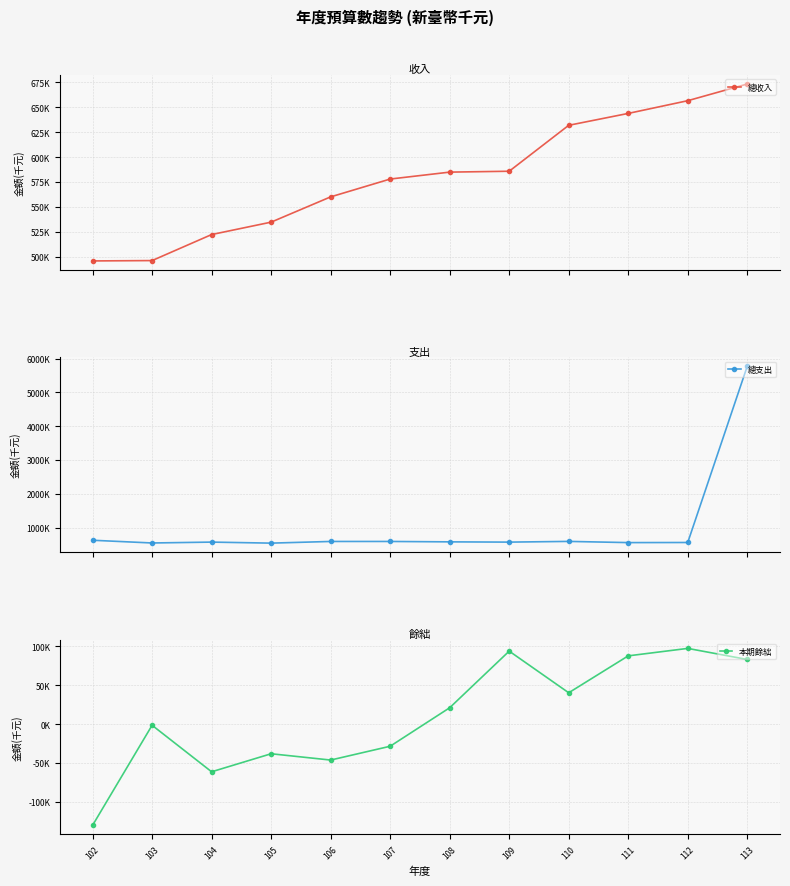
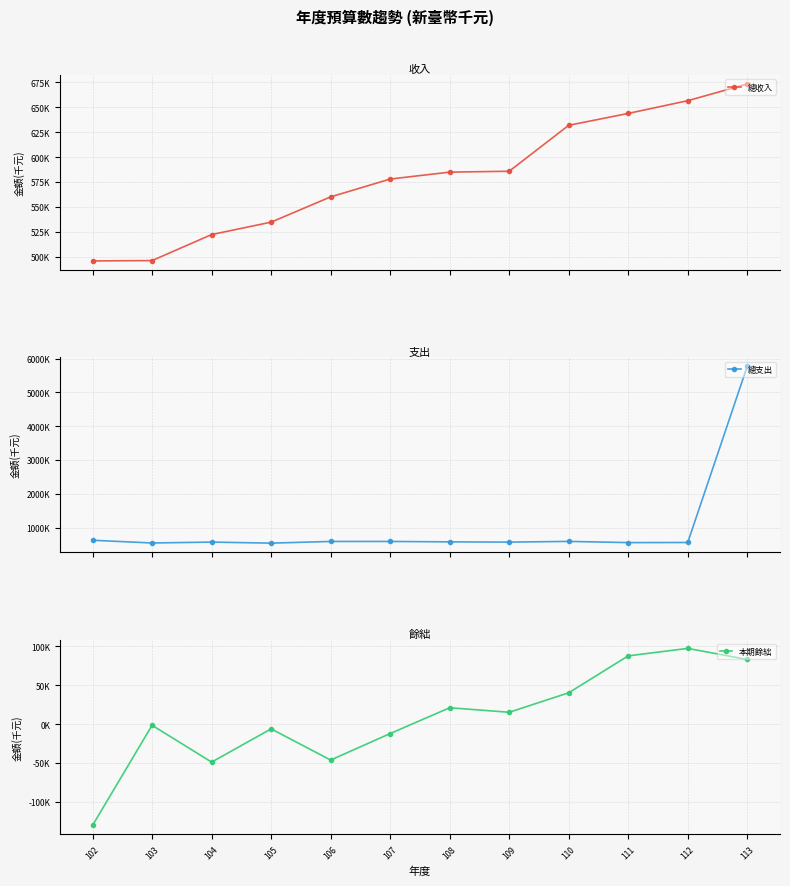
餘絀, 104: -60000 -> -50000
餘絀, 105: -40000 -> -10000
餘絀, 107: -30000 -> -10000
餘絀, 109: 90000 -> 20000
